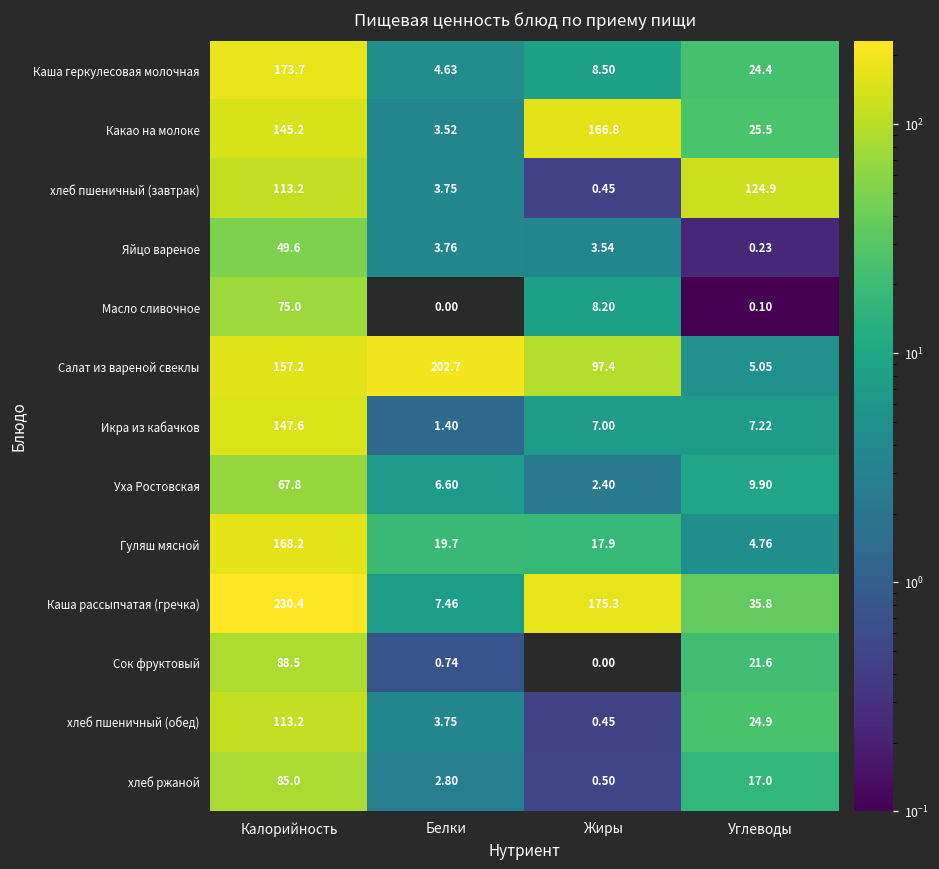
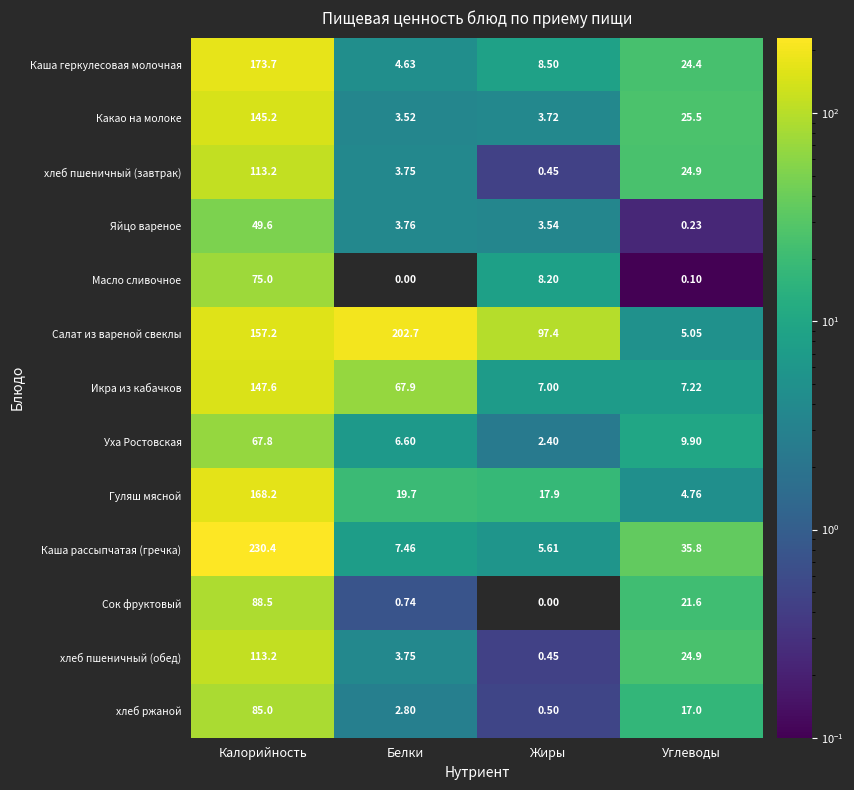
Какао на молоке, Жиры: 166.8 -> 3.72
хлеб пшеничный (завтрак), Углеводы: 124.9 -> 24.9
Икра из кабачков, Белки: 1.40 -> 67.9
Каша рассыпчатая (гречка), Жиры: 175.3 -> 5.61
